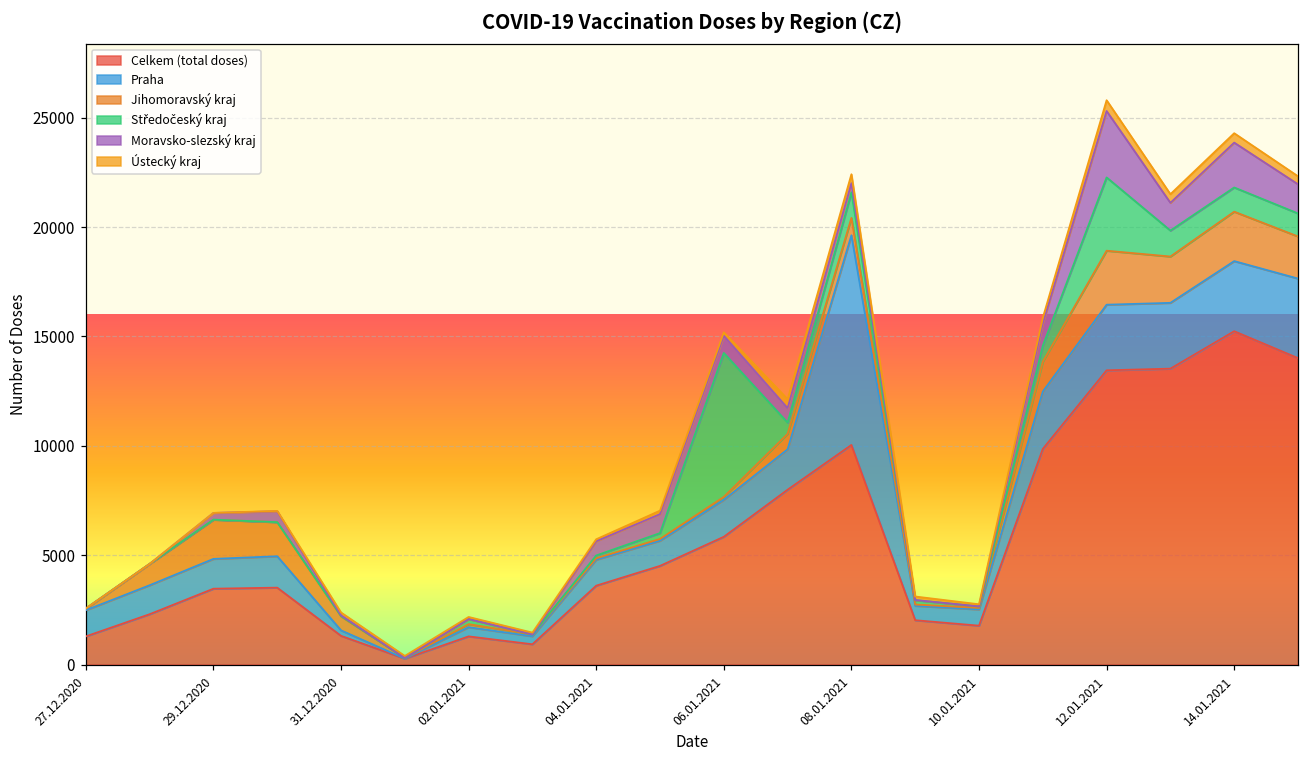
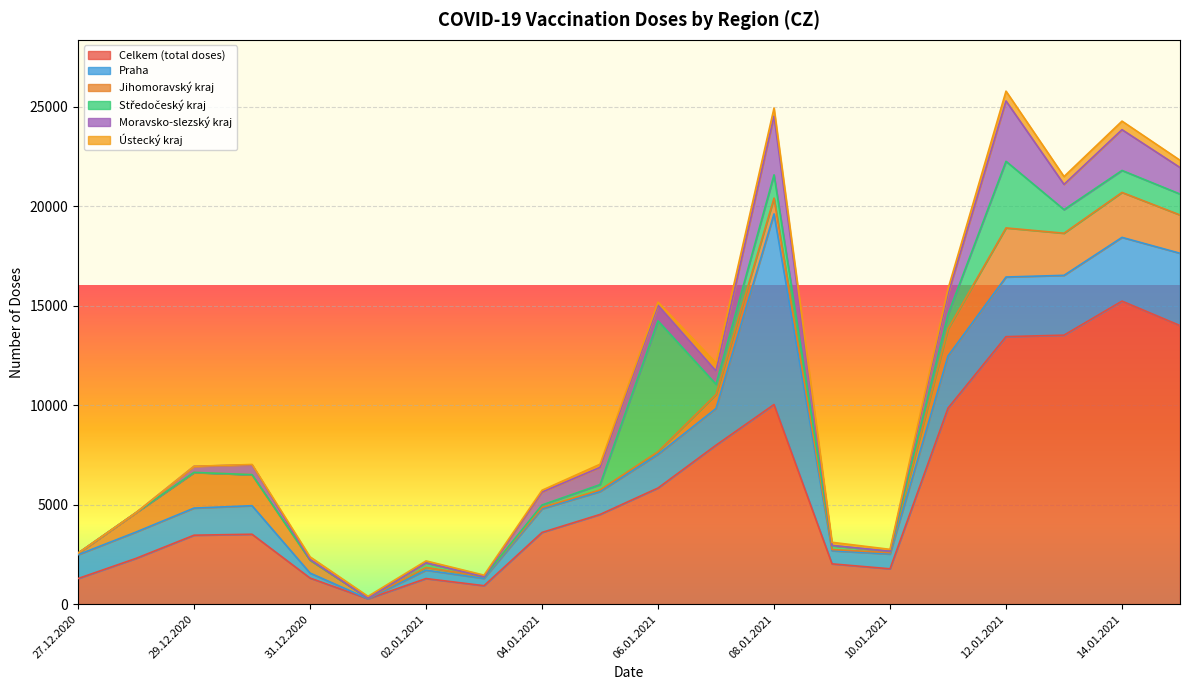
Moravsko-slezský kraj, 08.01.2021: 400 -> 3000
